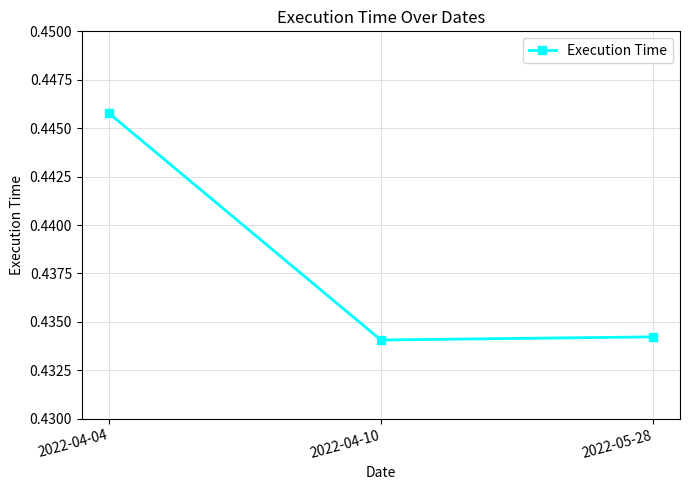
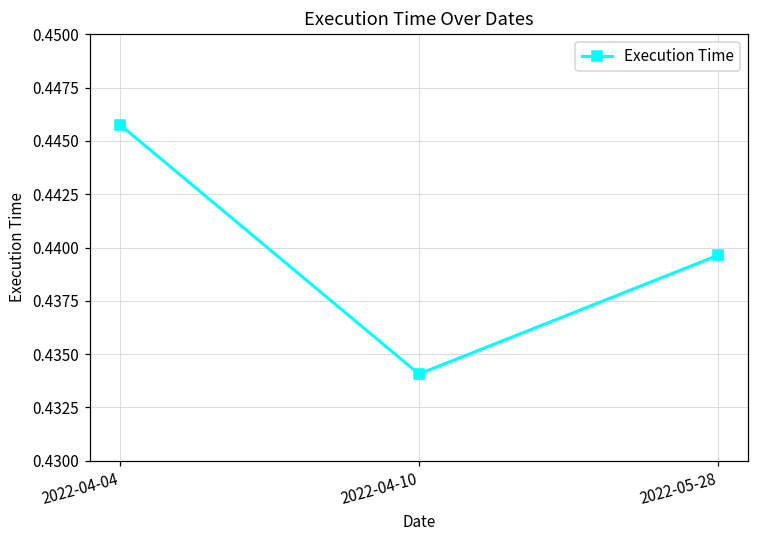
2022-05-28: 0.4342 -> 0.4396
